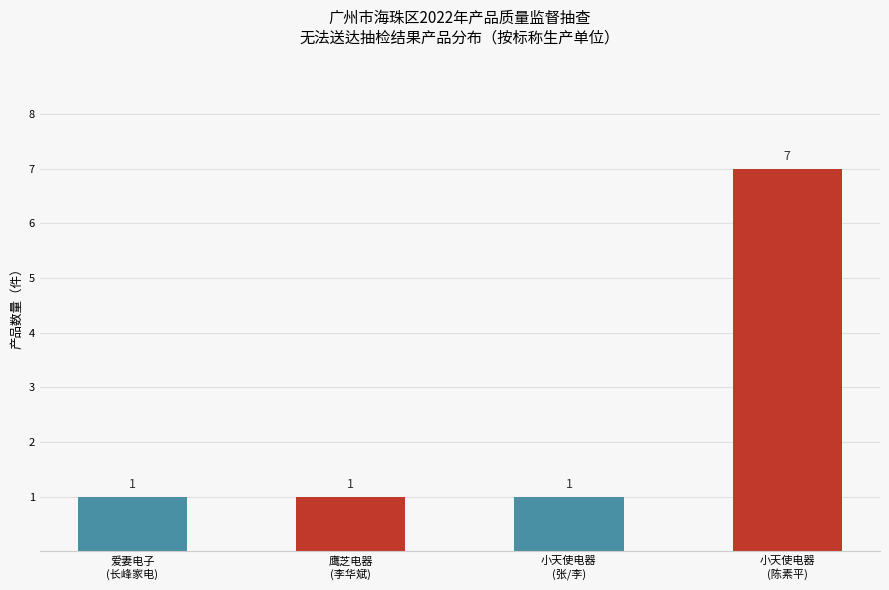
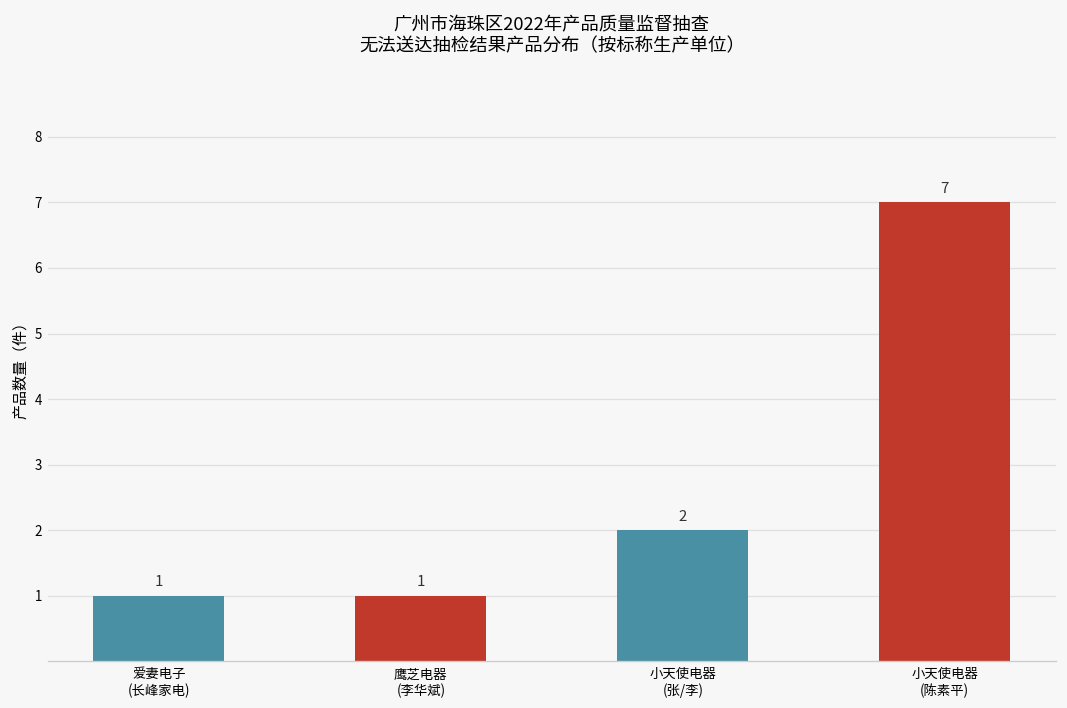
小天使电器 (张/李): 1 -> 2
